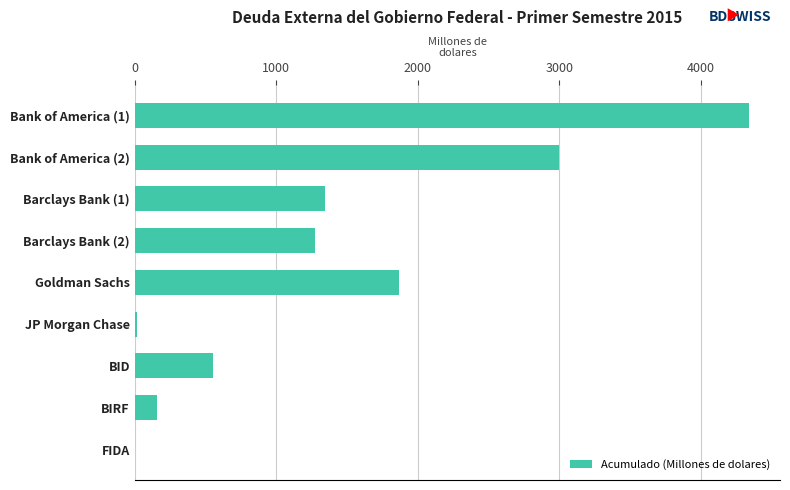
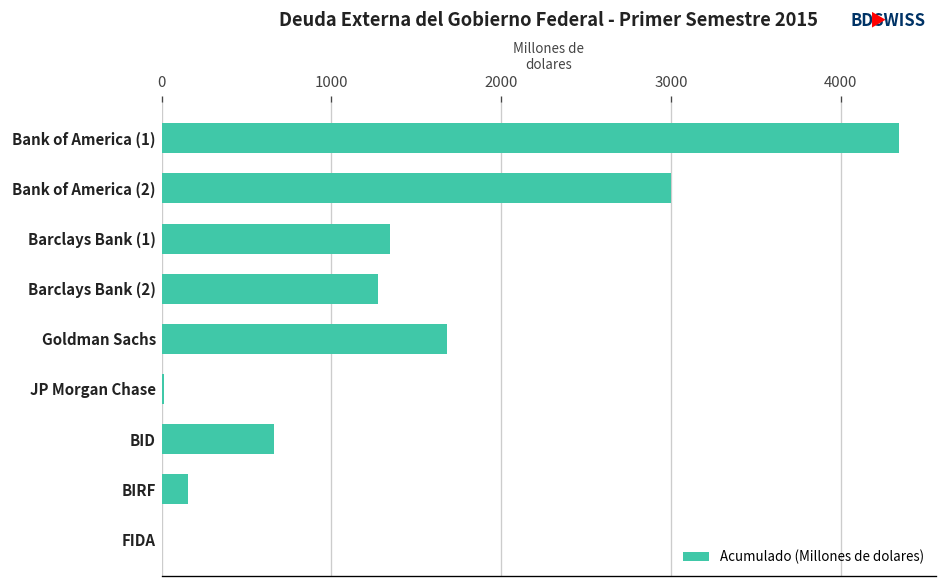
Goldman Sachs: 1870 -> 1680
BID: 550 -> 660
